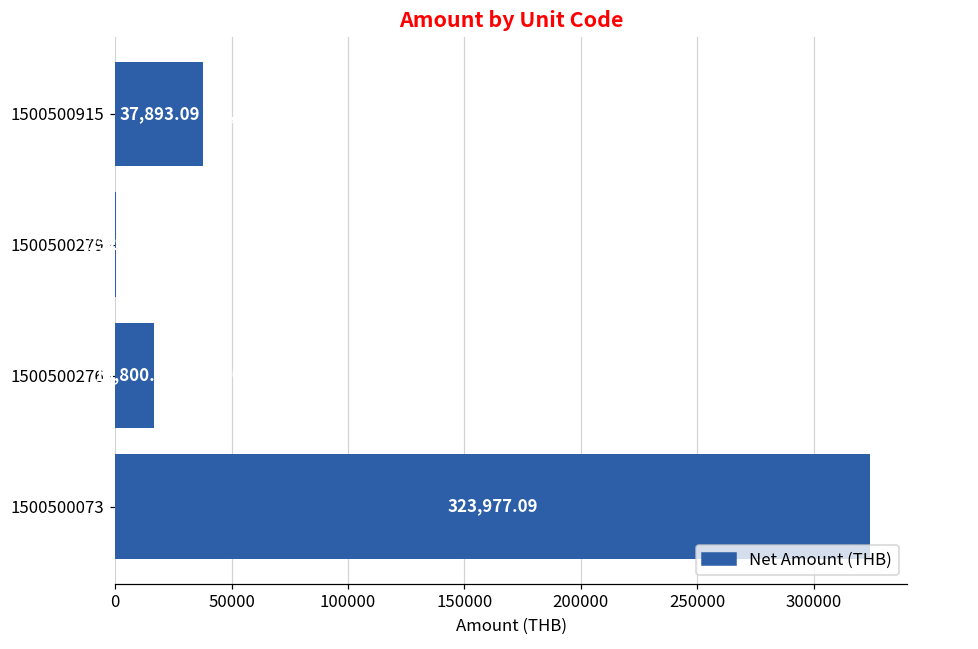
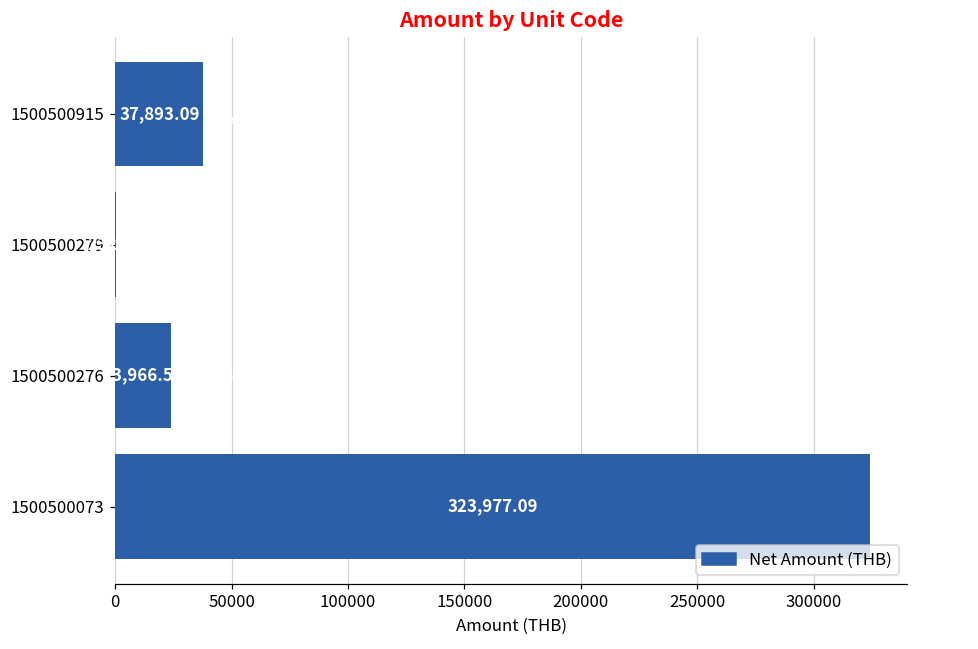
1500500276: 17000 -> 24000
